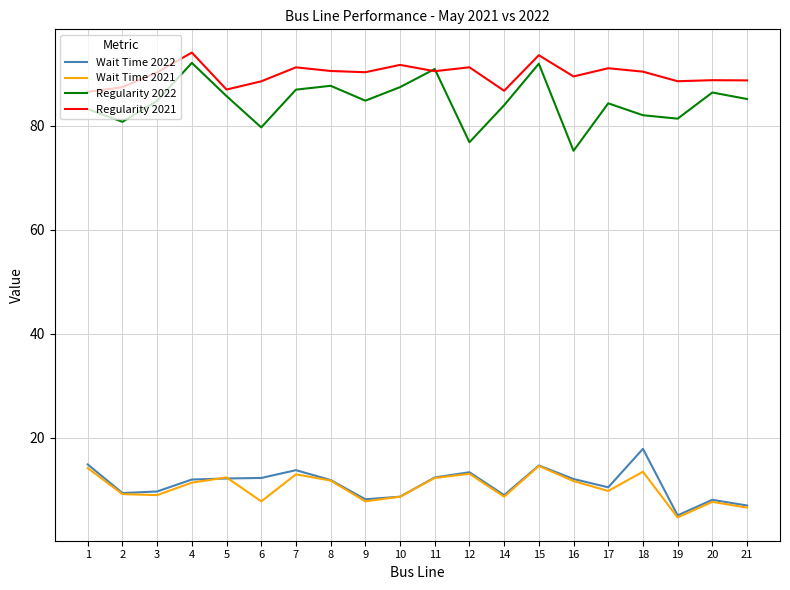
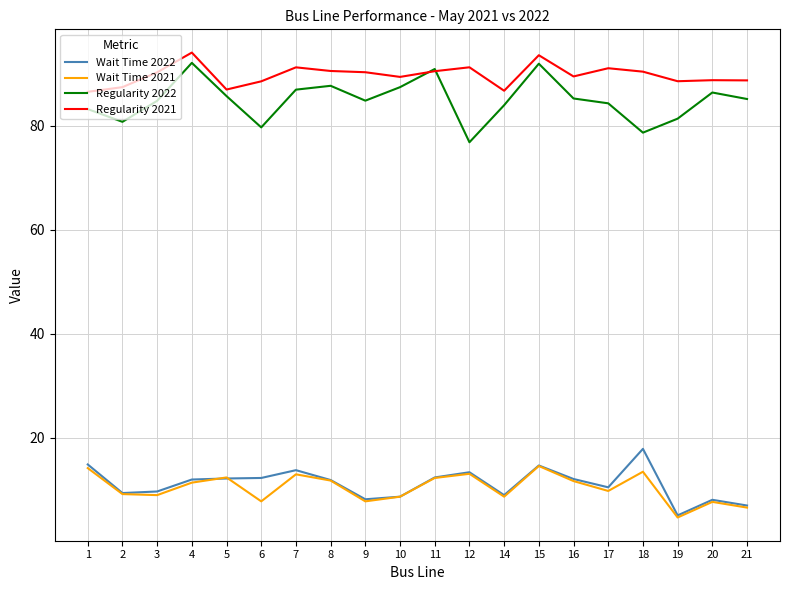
Regularity 2021, 10: 92 -> 89
Regularity 2022, 16: 75 -> 85
Regularity 2022, 18: 82 -> 79
